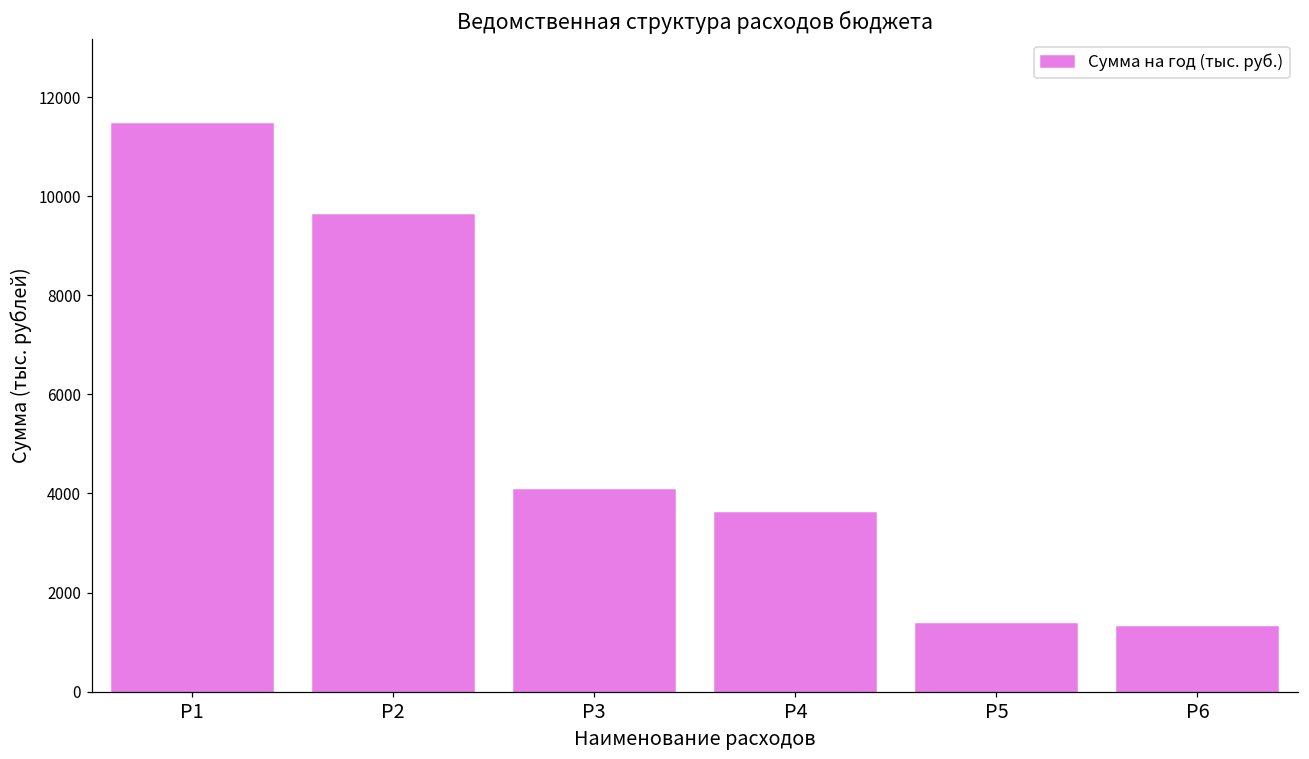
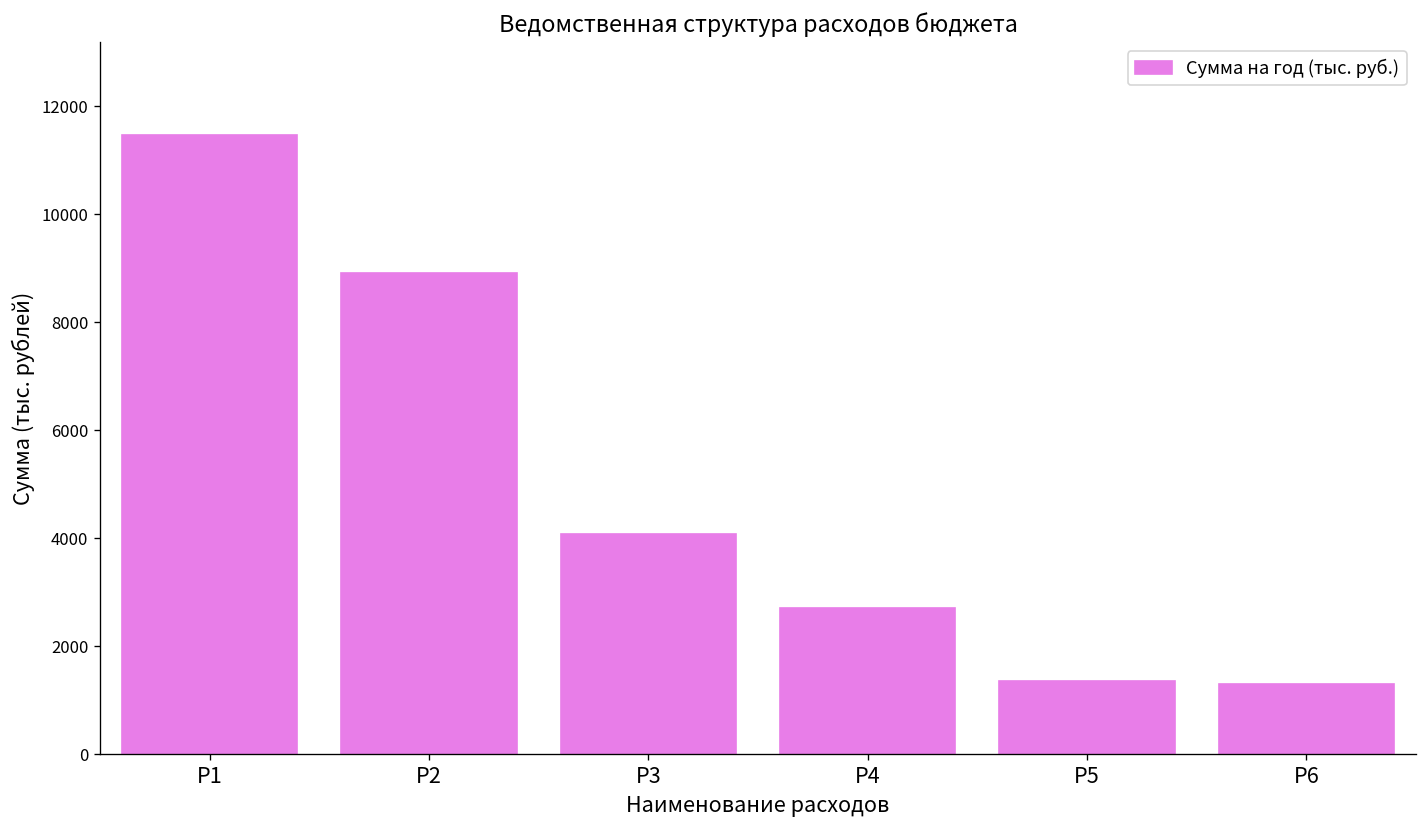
Р2: 9600 -> 8900
Р4: 3600 -> 2700
